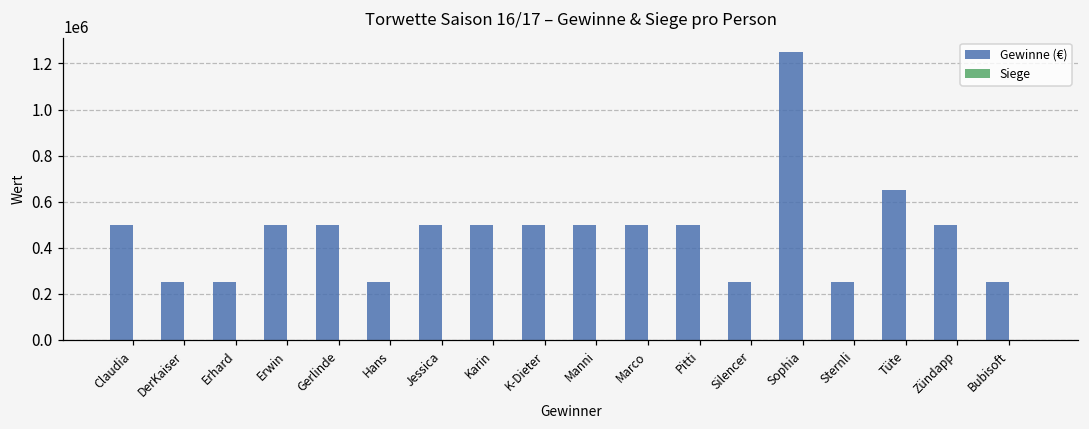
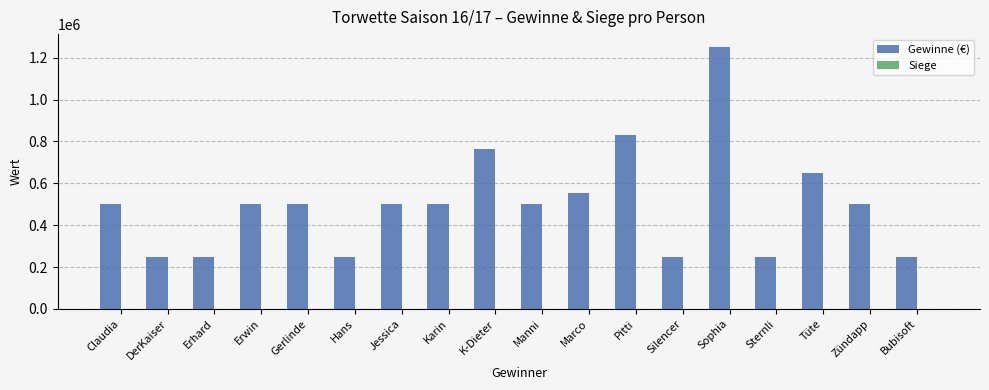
Gewinne (€), K-Dieter: 500000 -> 760000
Gewinne (€), Marco: 500000 -> 550000
Gewinne (€), Pitti: 500000 -> 830000
